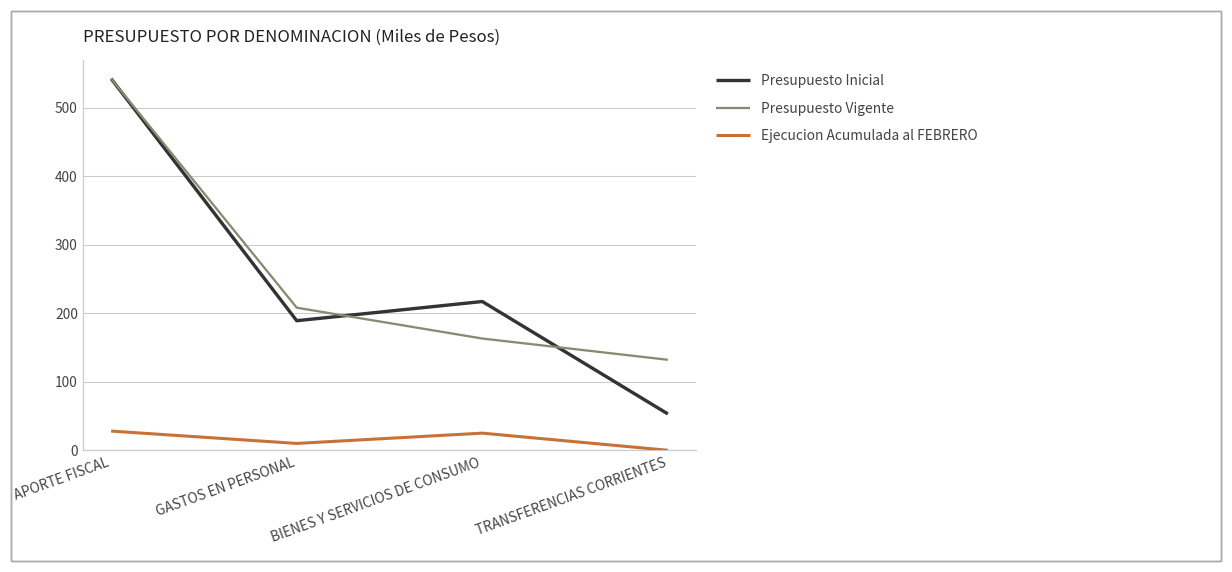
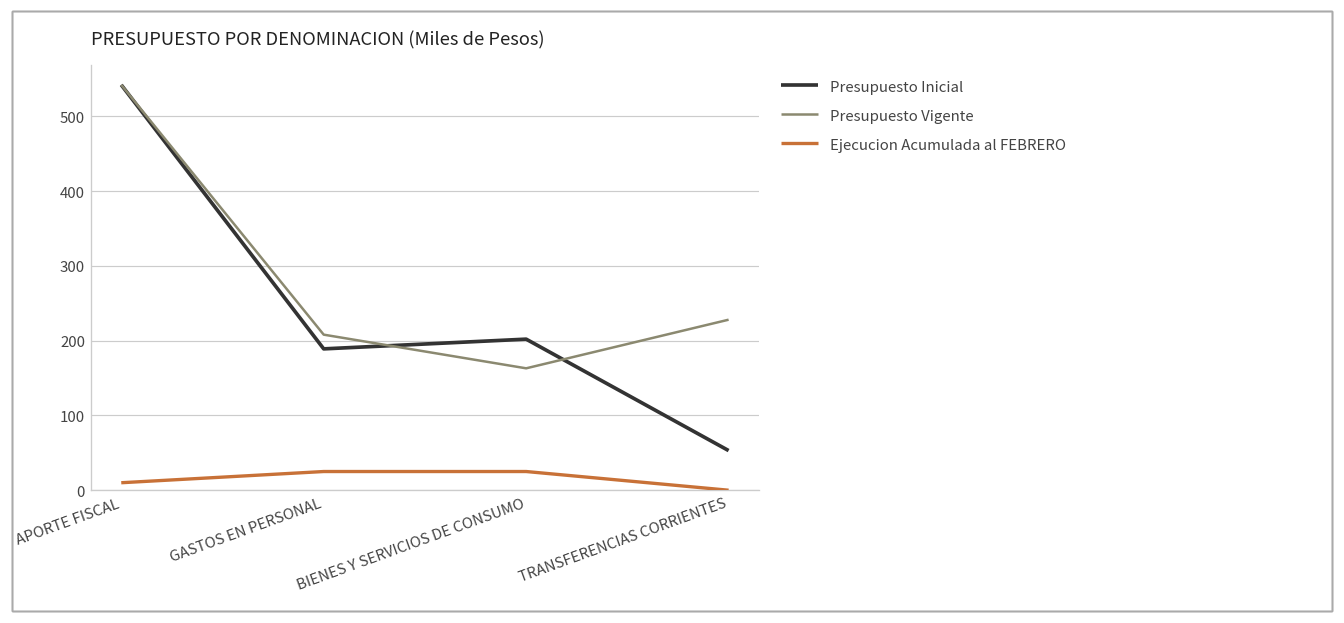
Ejecucion Acumulada al FEBRERO, APORTE FISCAL: 30 -> 10
Ejecucion Acumulada al FEBRERO, GASTOS EN PERSONAL: 10 -> 30
Presupuesto Inicial, BIENES Y SERVICIOS DE CONSUMO: 220 -> 200
Presupuesto Vigente, TRANSFERENCIAS CORRIENTES: 130 -> 230
